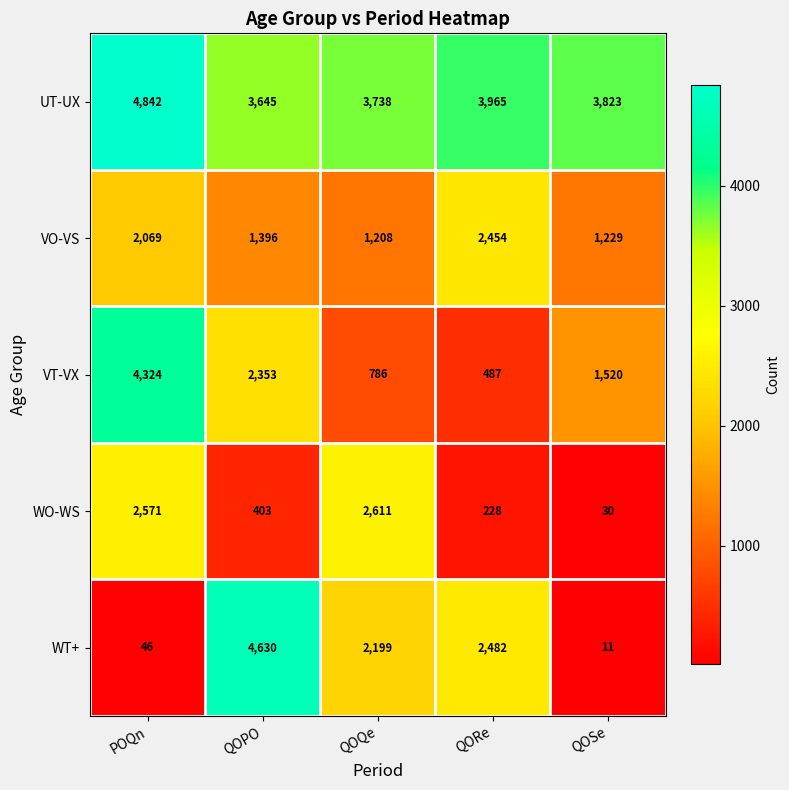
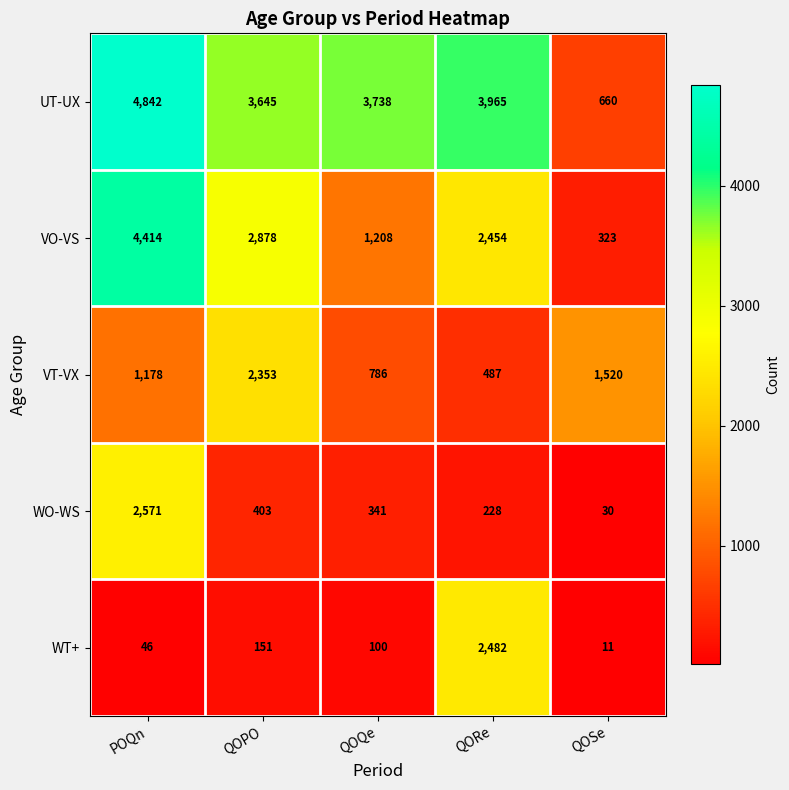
UT-UX, QOSe: 3,823 -> 660
VO-VS, POQn: 2,069 -> 4,414
VO-VS, QOPO: 1,396 -> 2,878
VO-VS, QOSe: 1,229 -> 323
VT-VX, POQn: 4,324 -> 1,178
WO-WS, QOQe: 2,611 -> 341
WT+, QOPO: 4,630 -> 151
WT+, QOQe: 2,199 -> 100
